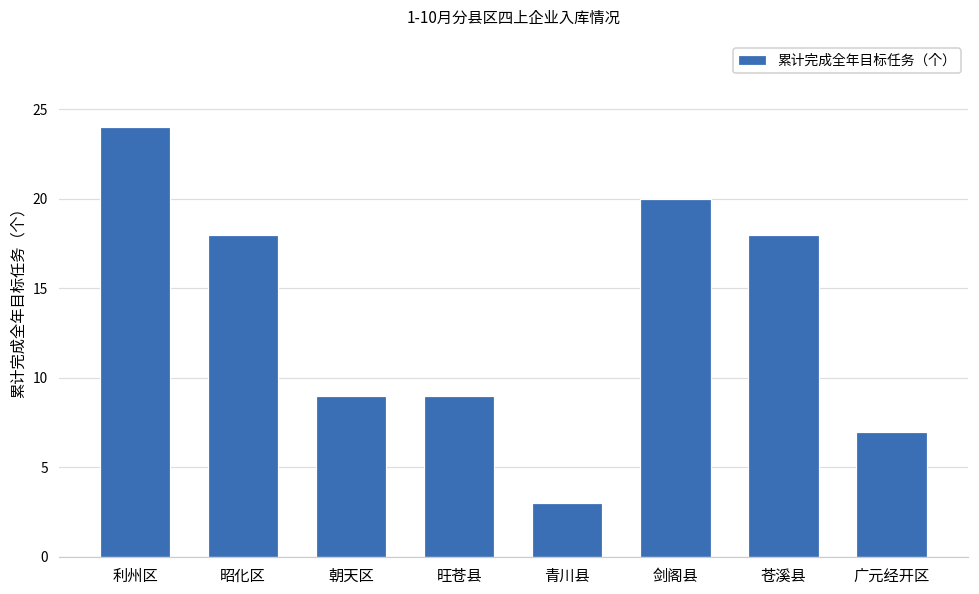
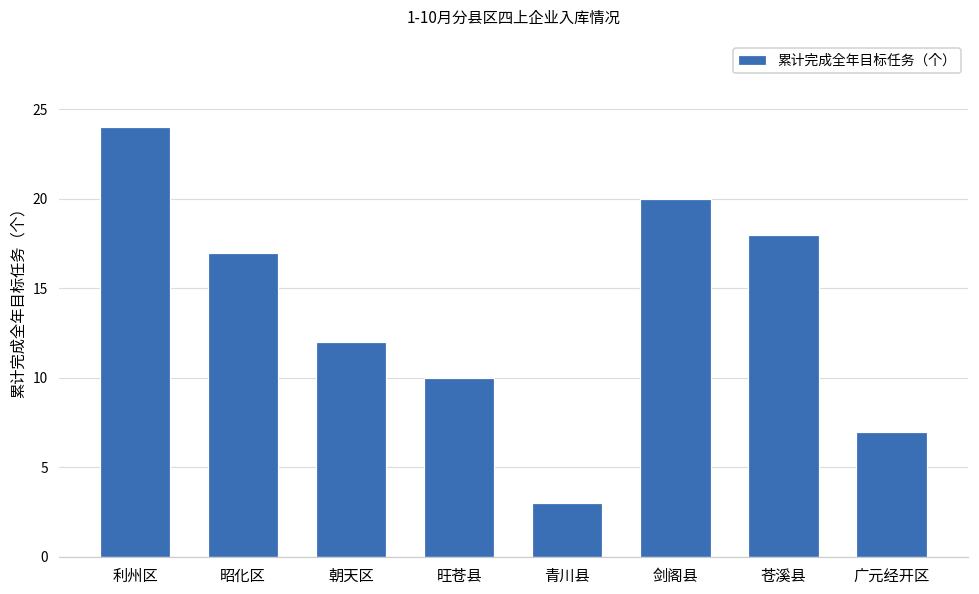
昭化区: 18 -> 17
朝天区: 9 -> 12
旺苍县: 9 -> 10
